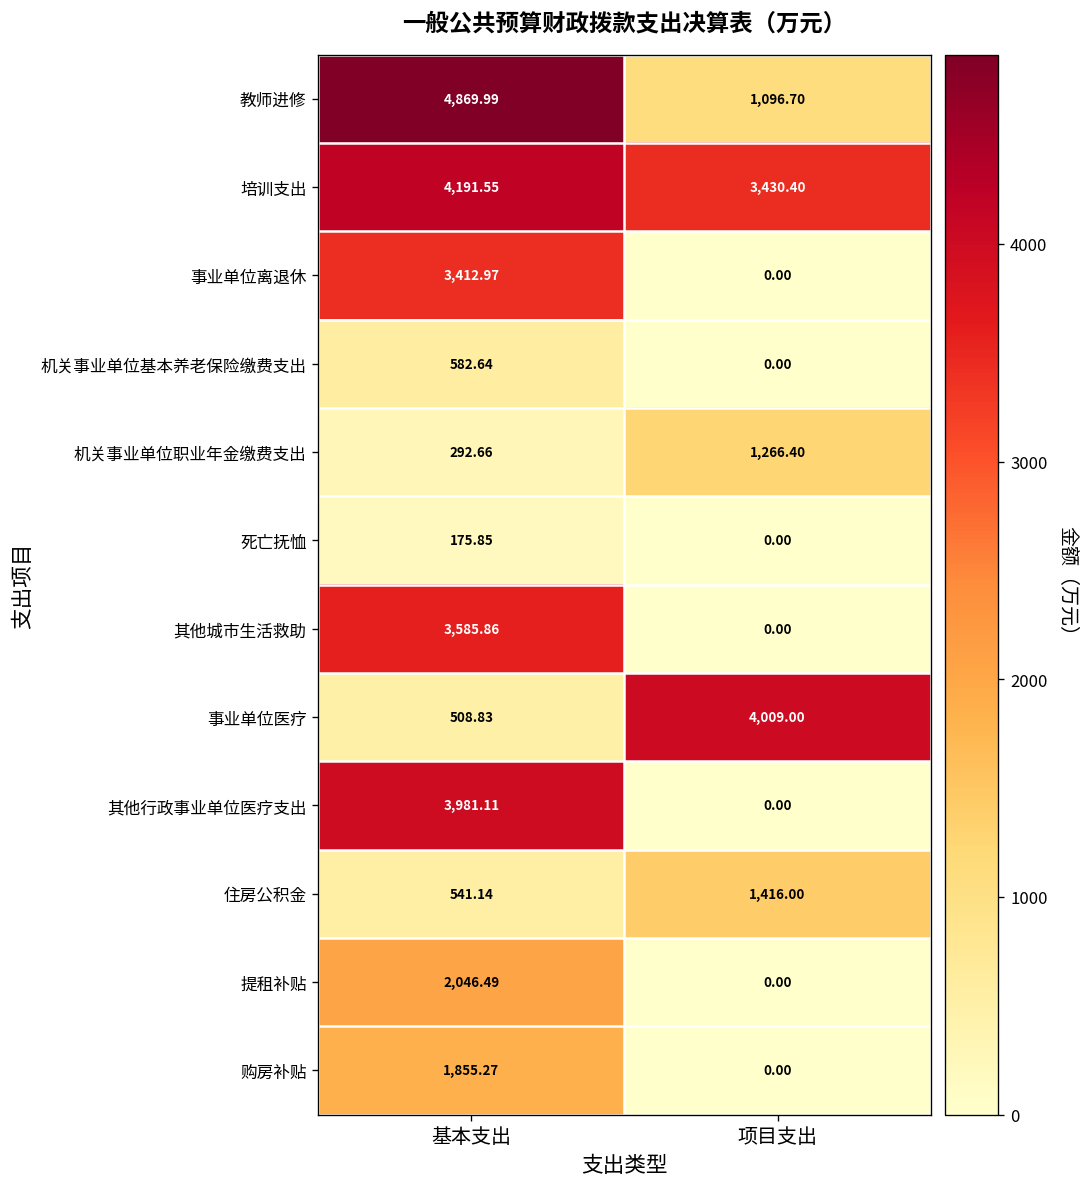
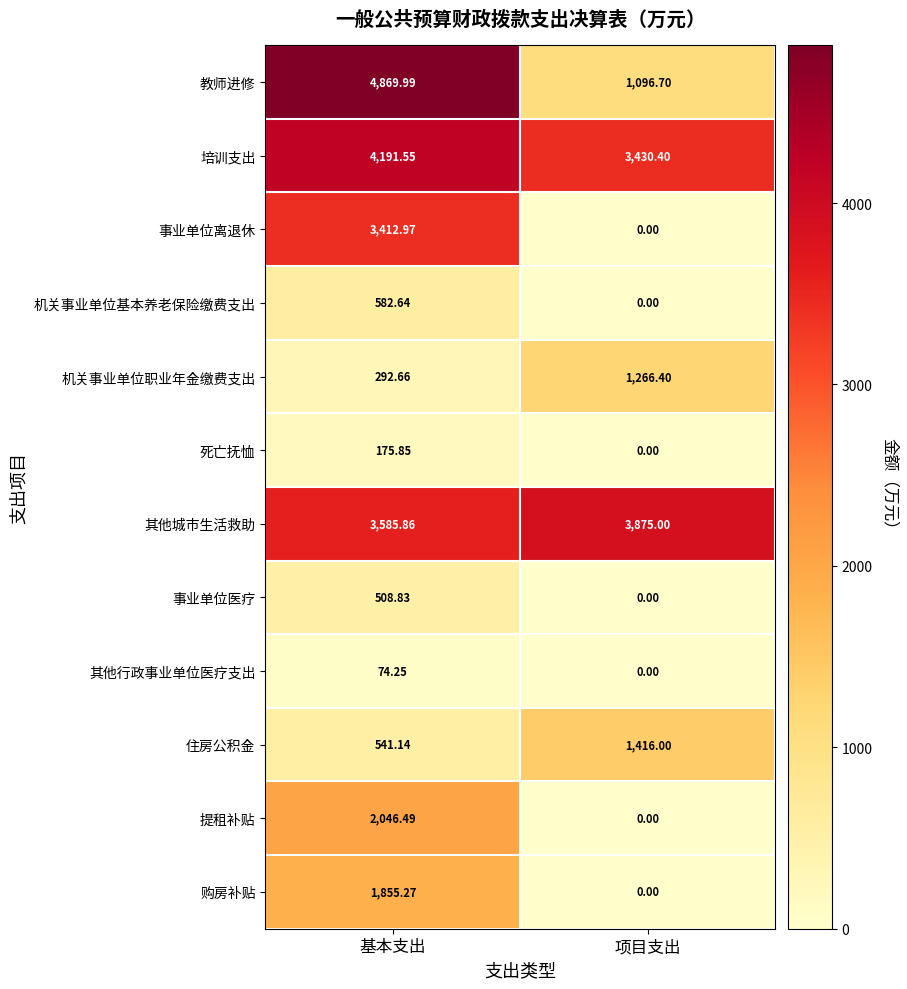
其他城市生活救助, 项目支出: 0.00 -> 3,875.00
事业单位医疗, 项目支出: 4,009.00 -> 0.00
其他行政事业单位医疗支出, 基本支出: 3,981.11 -> 74.25
